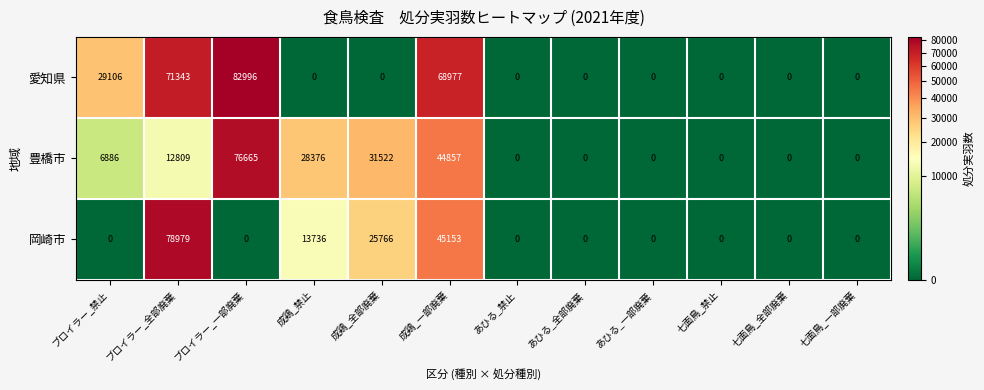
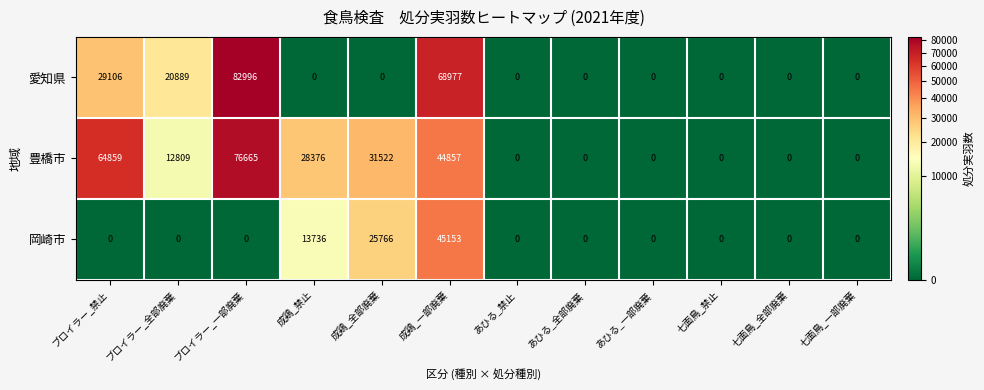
愛知県, ブロイラー_全部廃棄: 71343 -> 20889
豊橋市, ブロイラー_禁止: 6886 -> 64859
岡崎市, ブロイラー_全部廃棄: 78979 -> 0
